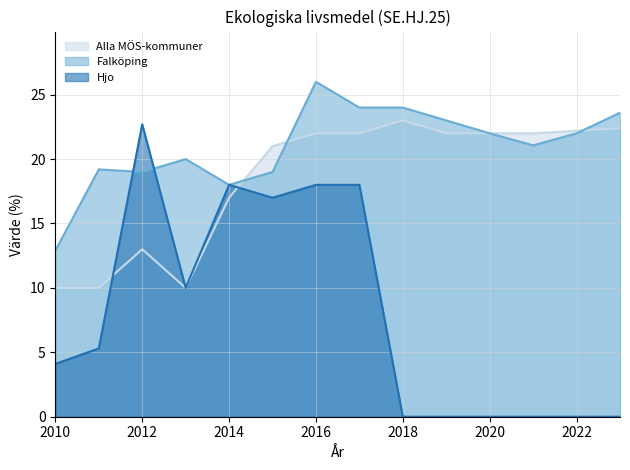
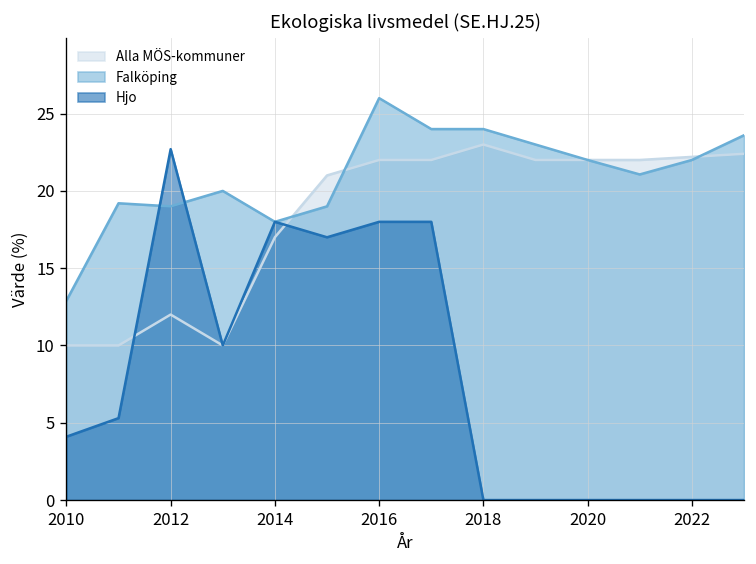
Alla MÖS-kommuner, 2012: 13 -> 12
